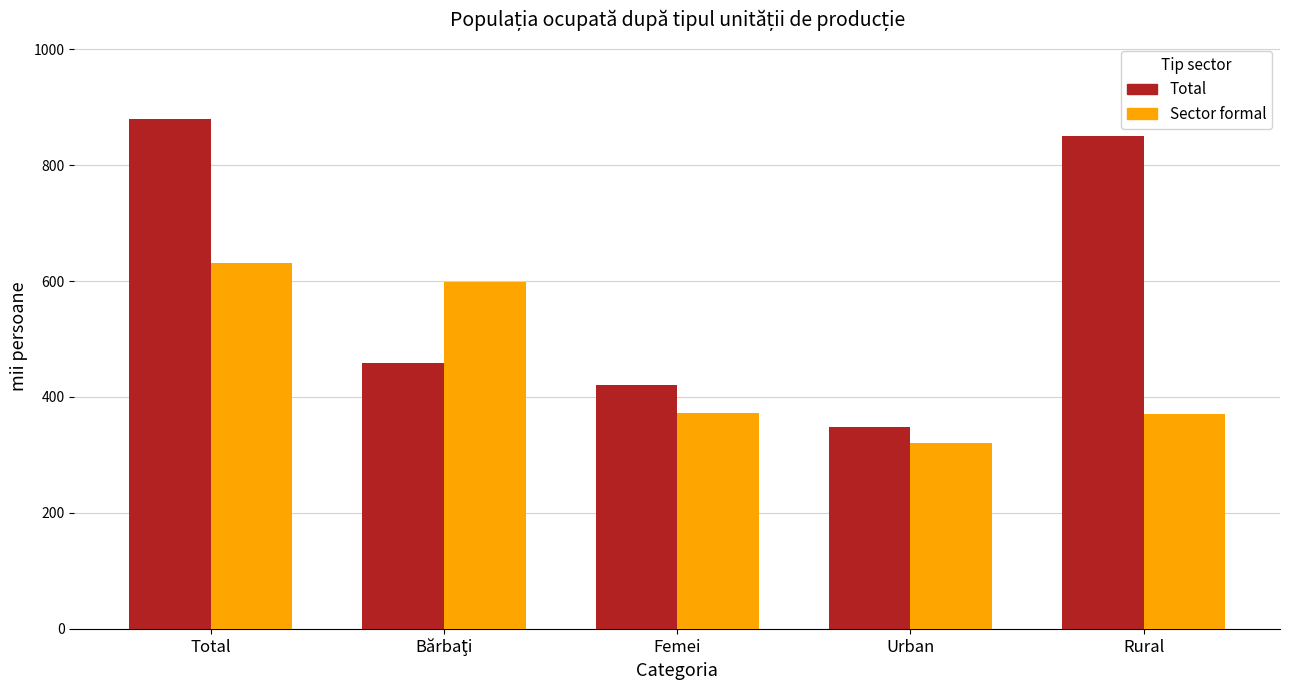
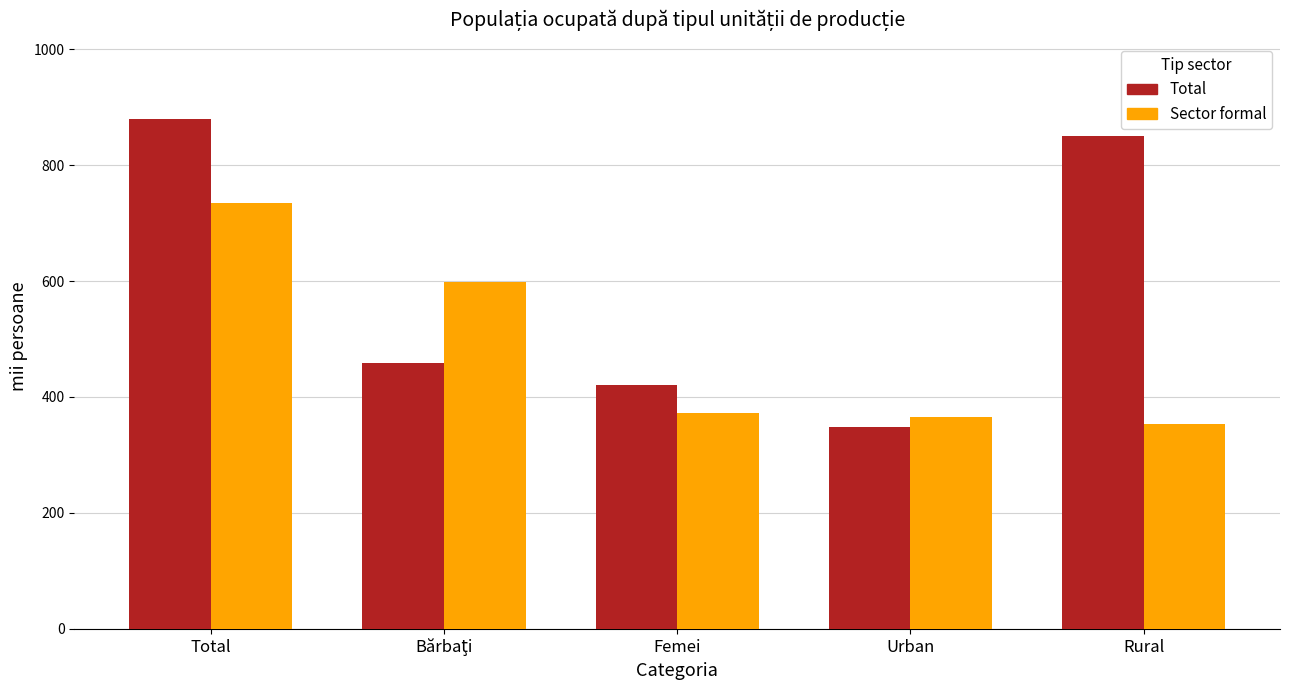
Sector formal, Total: 630 -> 730
Sector formal, Urban: 320 -> 360
Sector formal, Rural: 370 -> 350
